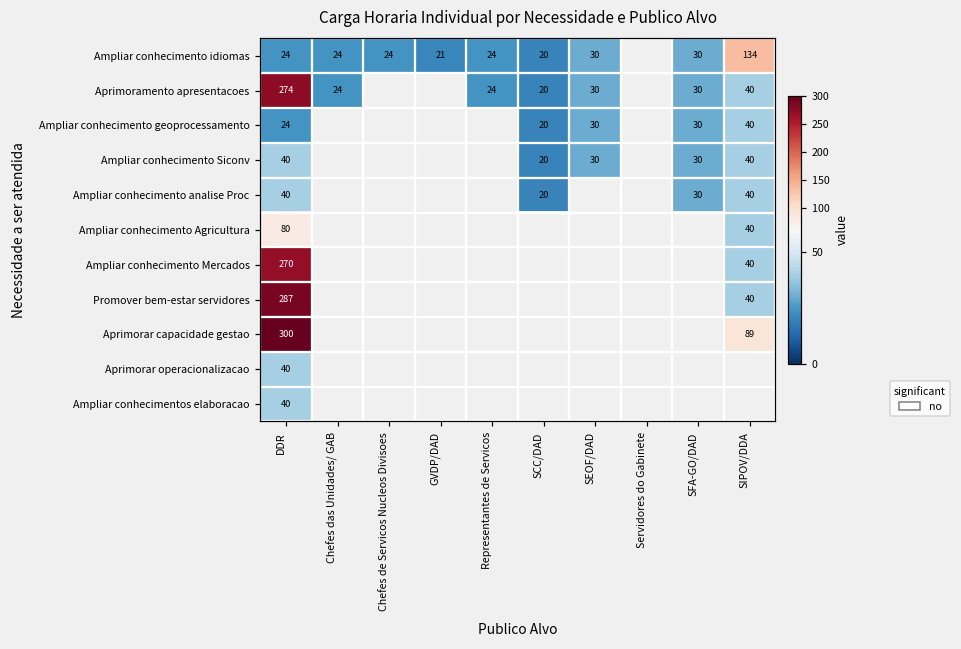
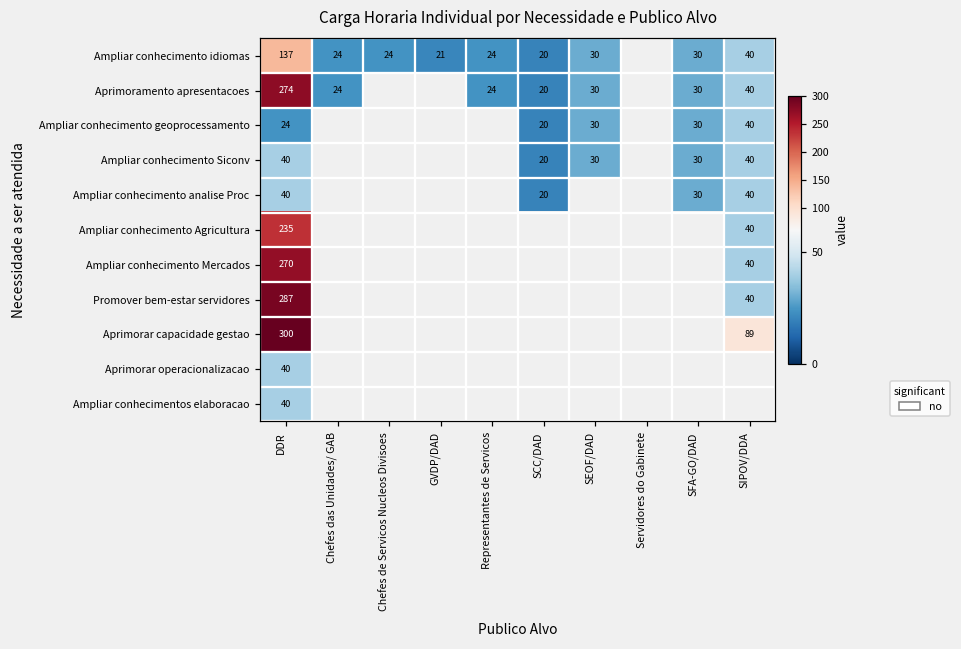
Ampliar conhecimento idiomas, DDR: 24 -> 137
Ampliar conhecimento idiomas, SIPOV/DDA: 134 -> 40
Ampliar conhecimento Agricultura, DDR: 80 -> 235
